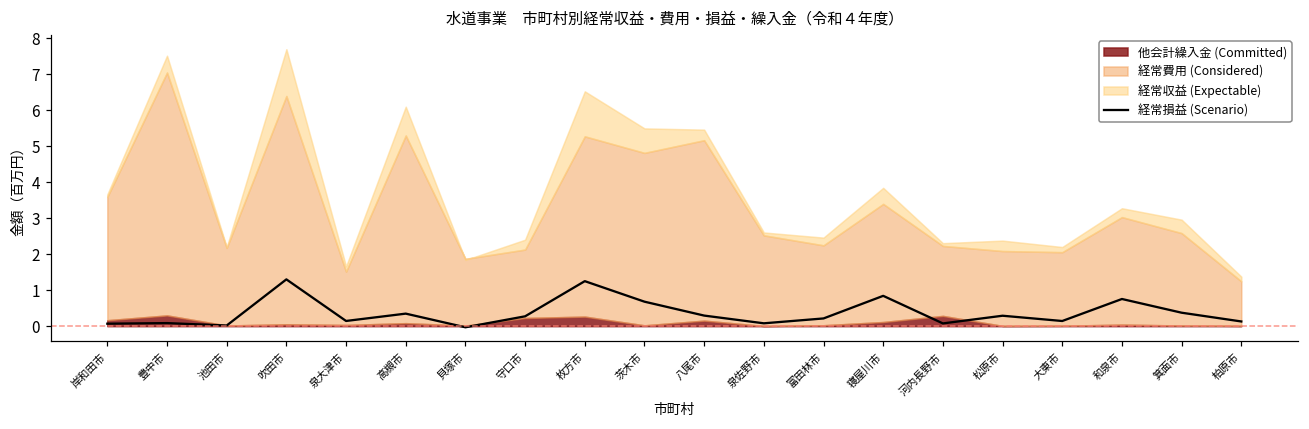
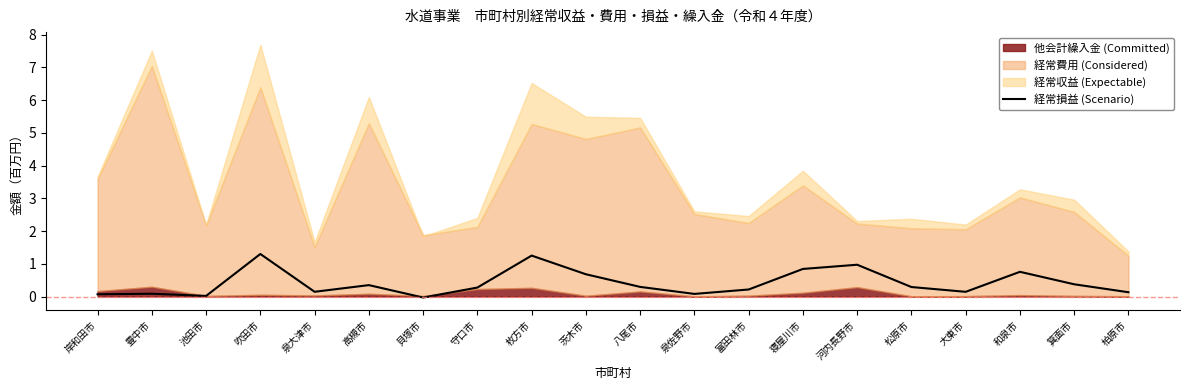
経常損益 (Scenario), 河内長野市: 0.1 -> 1.0
